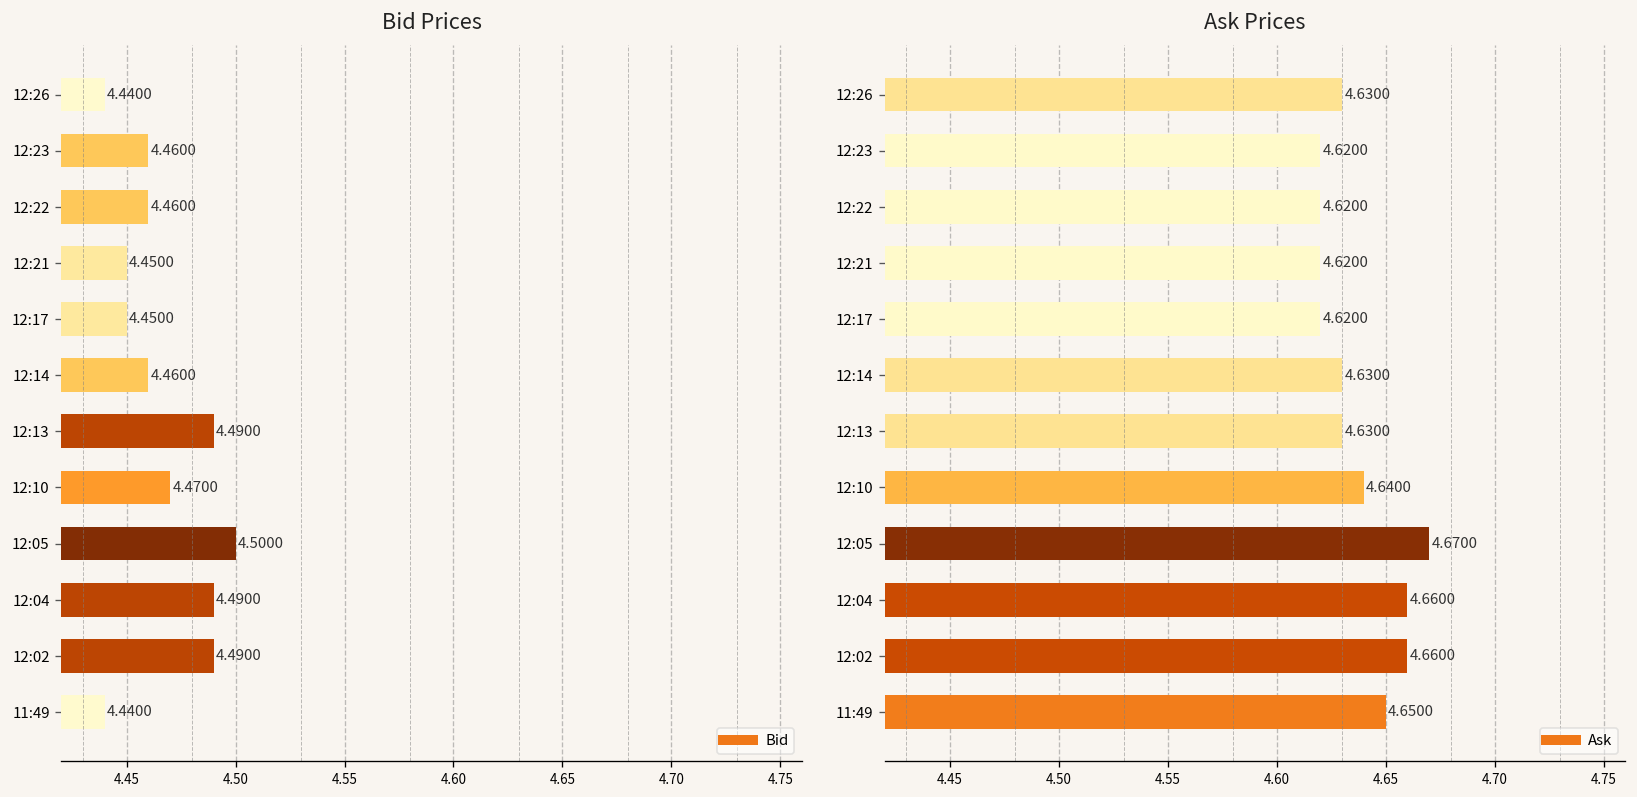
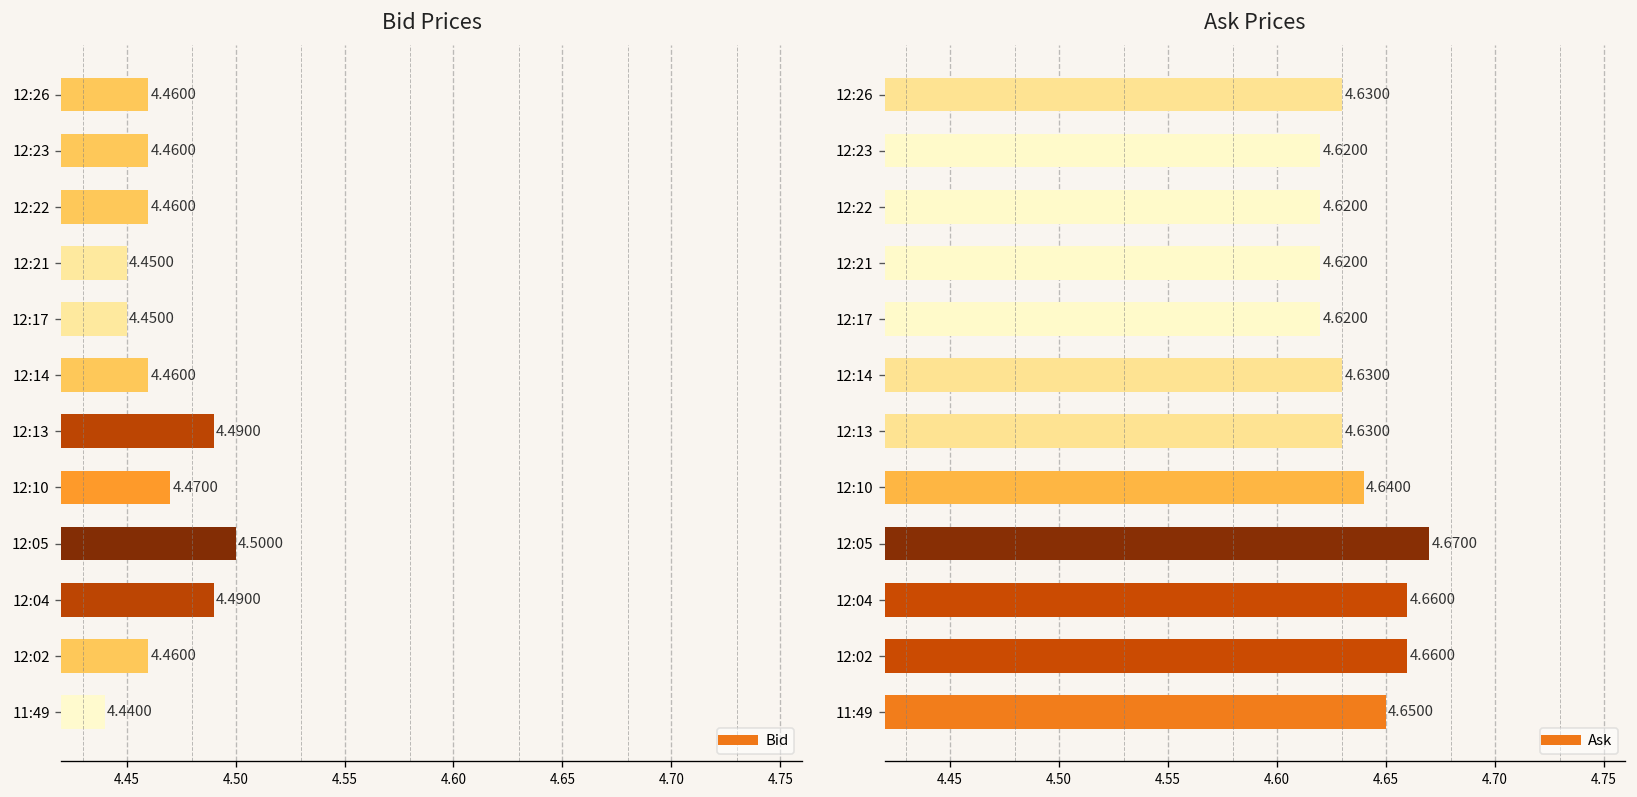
Bid Prices, 12:26: 4.4400 -> 4.4600
Bid Prices, 12:02: 4.4900 -> 4.4600
